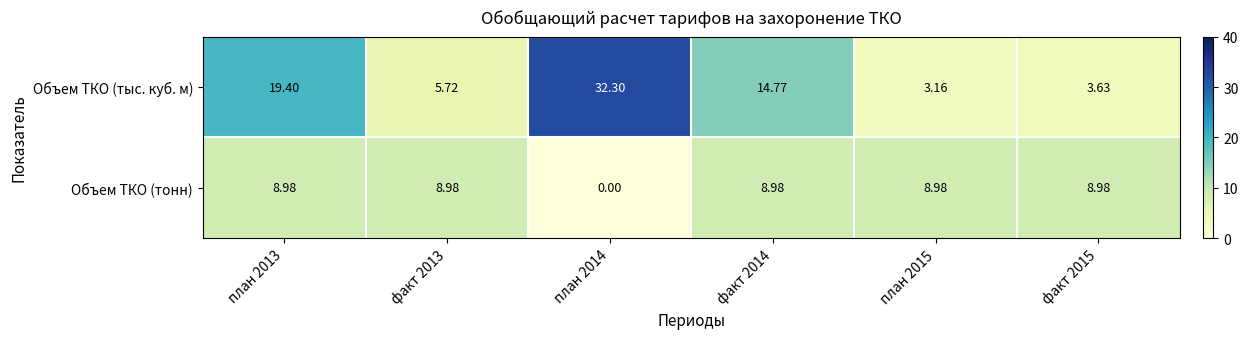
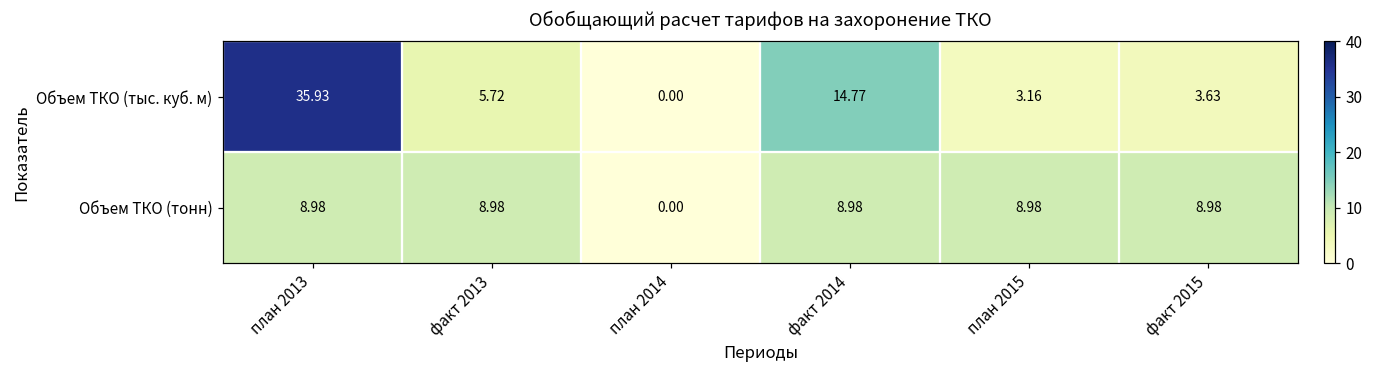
Объем ТКО (тыс. куб. м), план 2013: 19.40 -> 35.93
Объем ТКО (тыс. куб. м), план 2014: 32.30 -> 0.00
